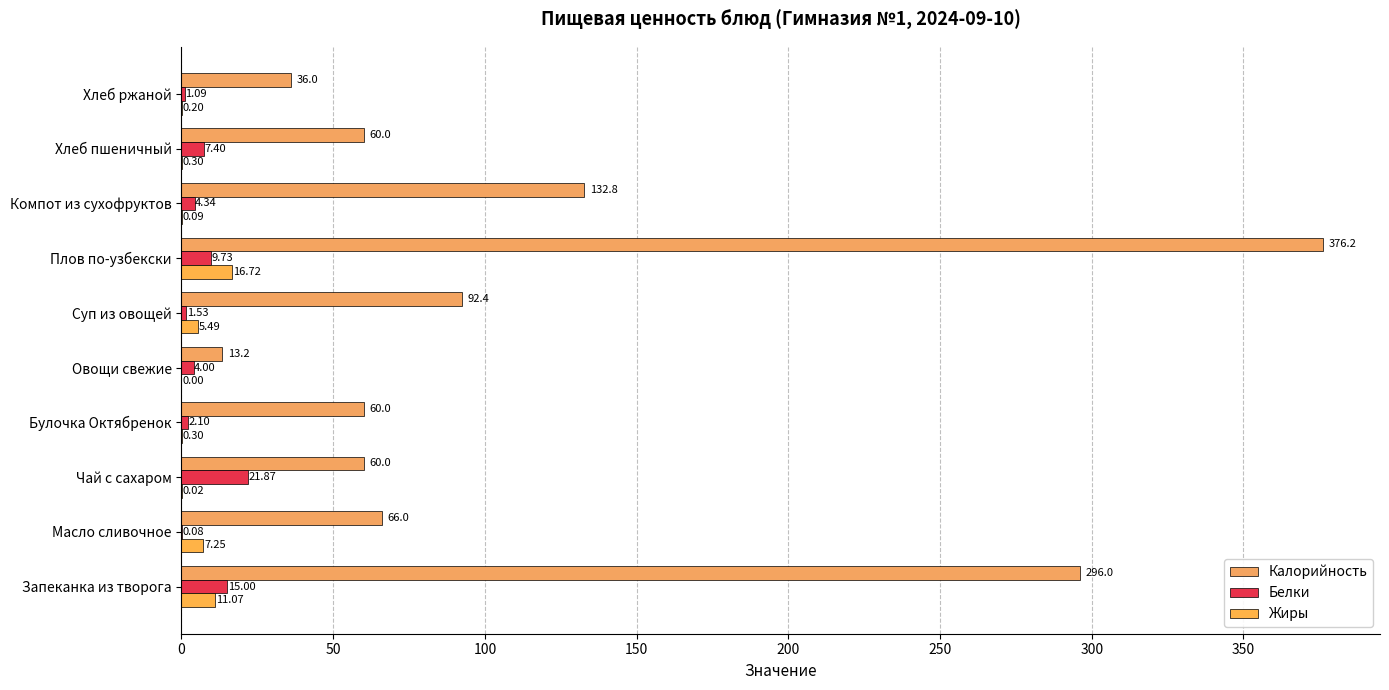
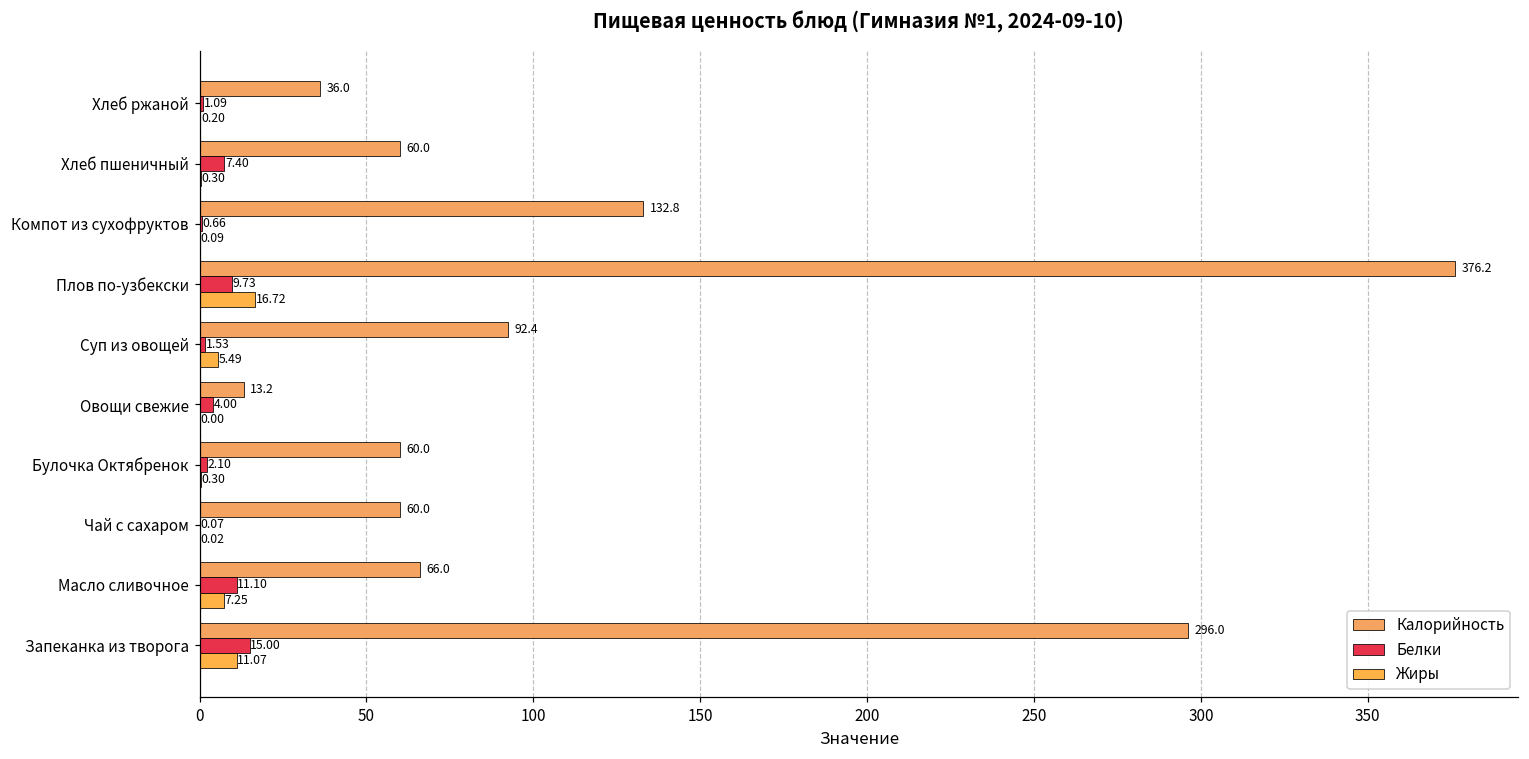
Белки, Компот из сухофруктов: 4.34 -> 0.66
Белки, Чай с сахаром: 21.87 -> 0.07
Белки, Масло сливочное: 0.08 -> 11.10
